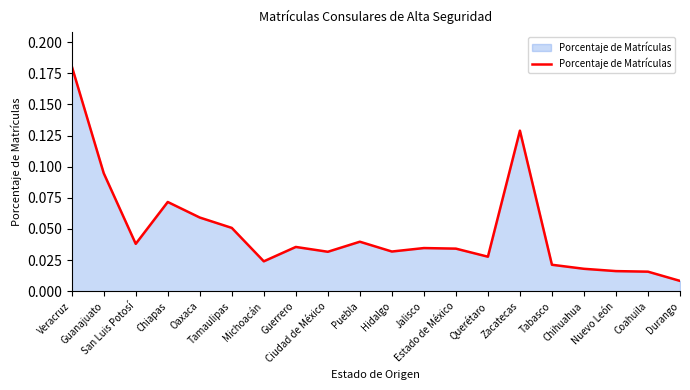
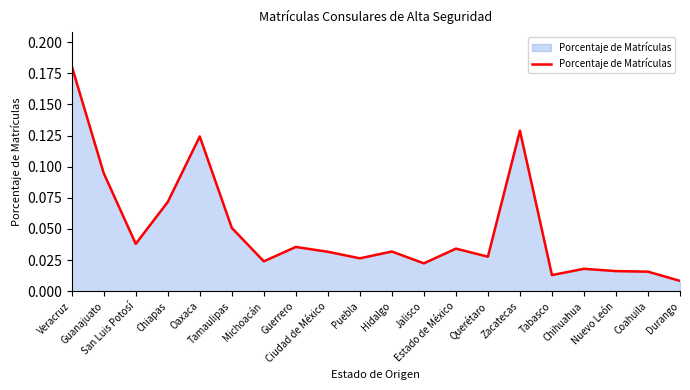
Oaxaca: 0.059 -> 0.124
Puebla: 0.040 -> 0.026
Jalisco: 0.035 -> 0.022
Tabasco: 0.021 -> 0.013
